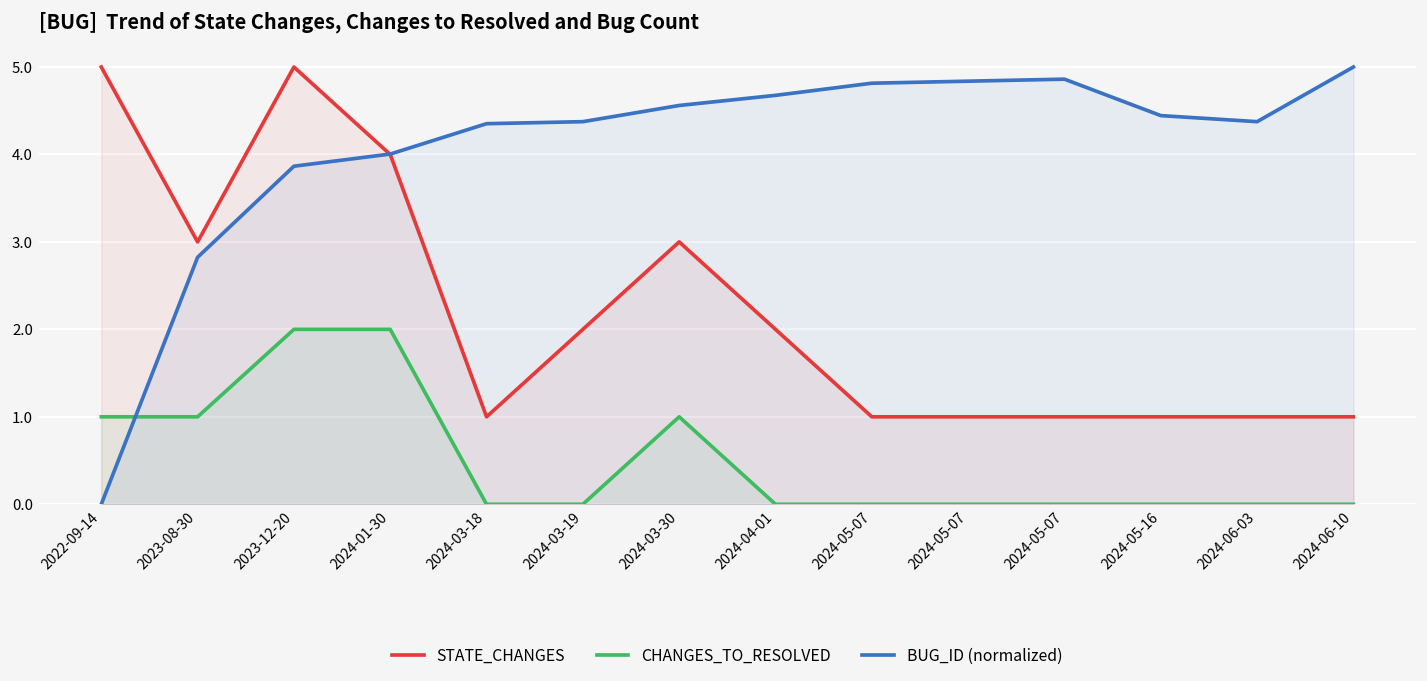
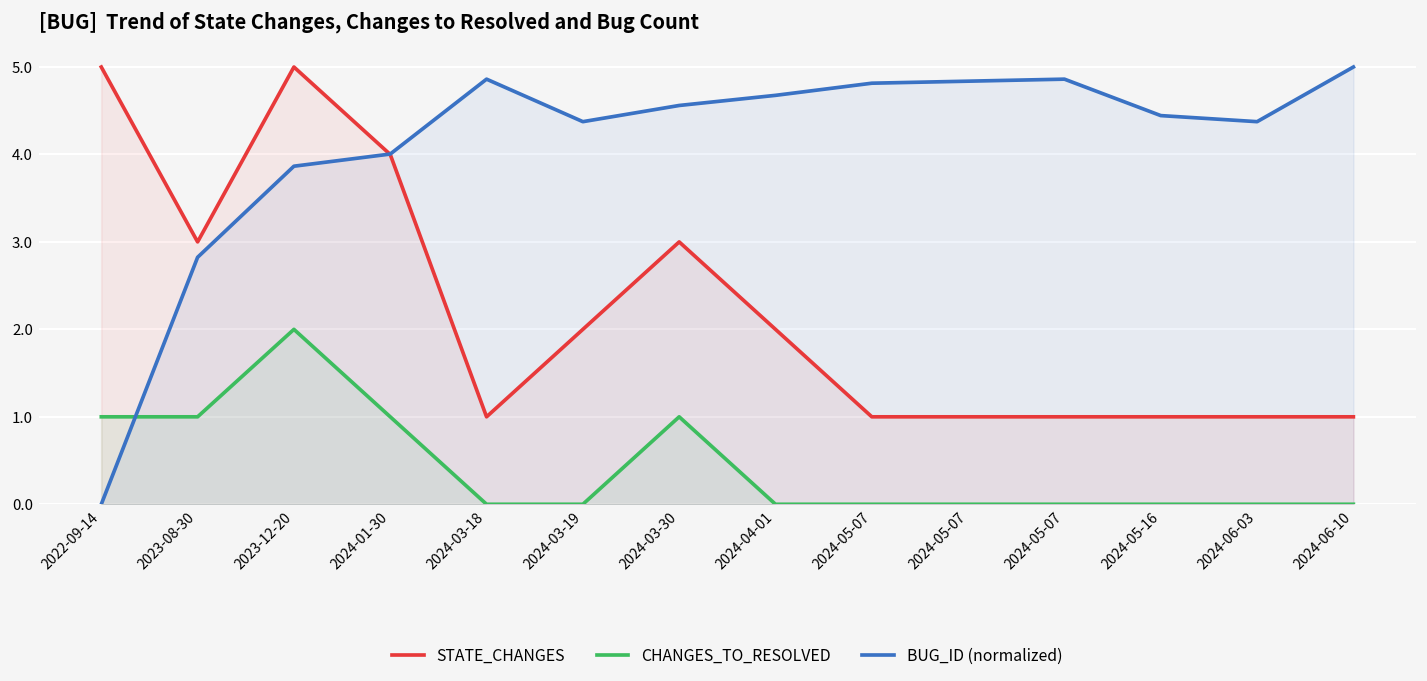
CHANGES_TO_RESOLVED, 2024-01-30: 2 -> 1
BUG_ID (normalized), 2024-03-18: 4.4 -> 4.9
